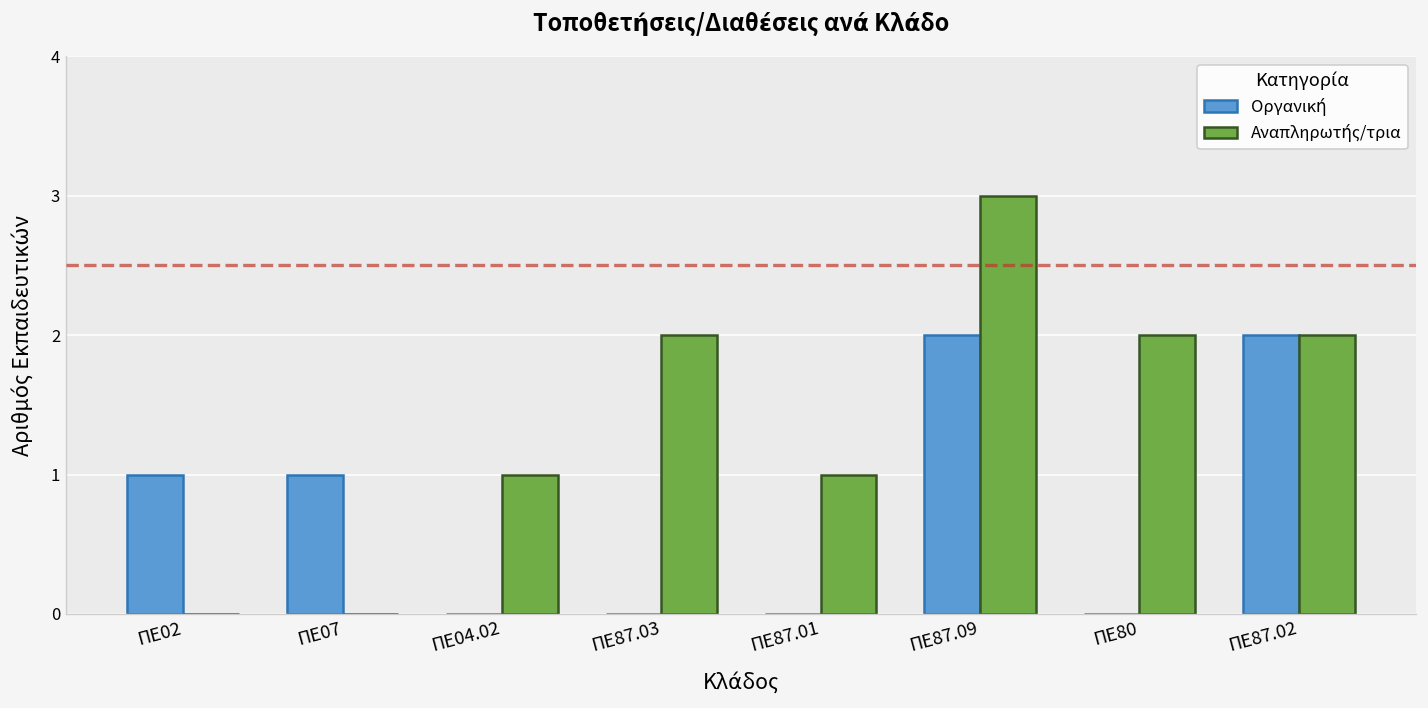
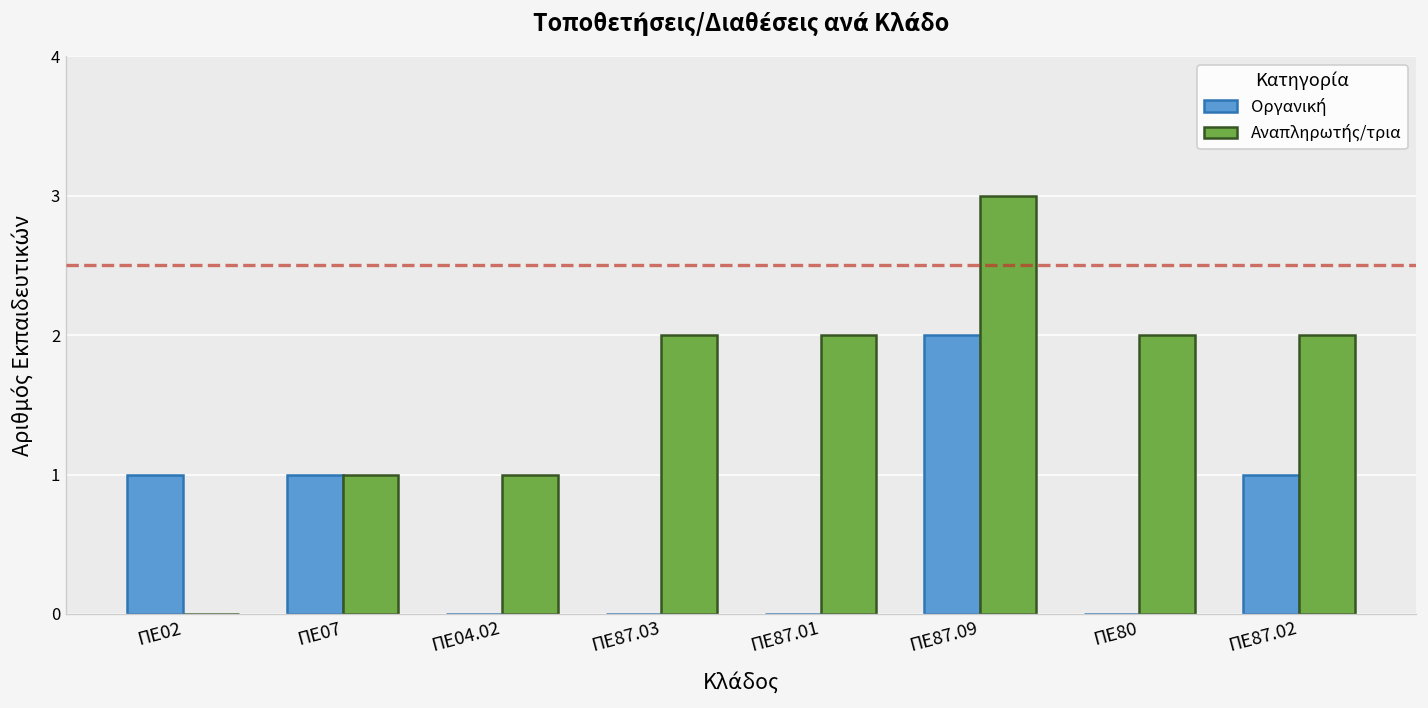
Αναπληρωτής/τρια, ΠΕ07: 0 -> 1
Αναπληρωτής/τρια, ΠΕ87.01: 1 -> 2
Οργανική, ΠΕ87.02: 2 -> 1
